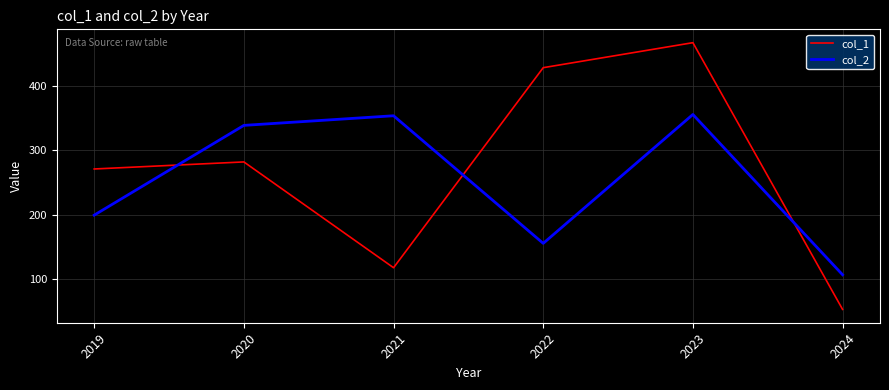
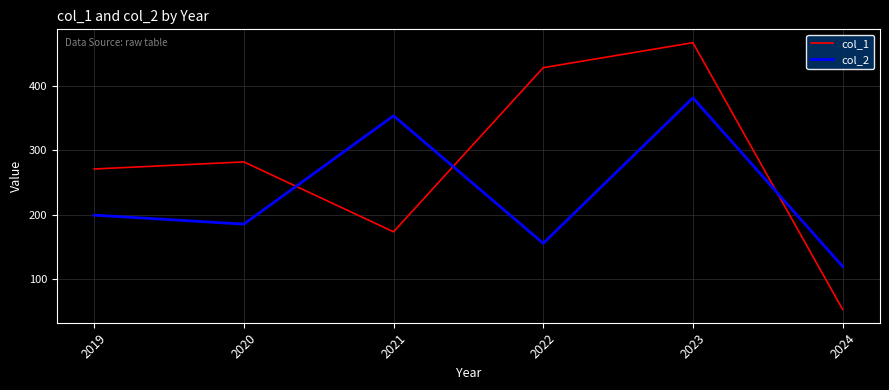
col_2, 2020: 340 -> 190
col_1, 2021: 120 -> 170
col_2, 2023: 360 -> 380
col_2, 2024: 110 -> 120
